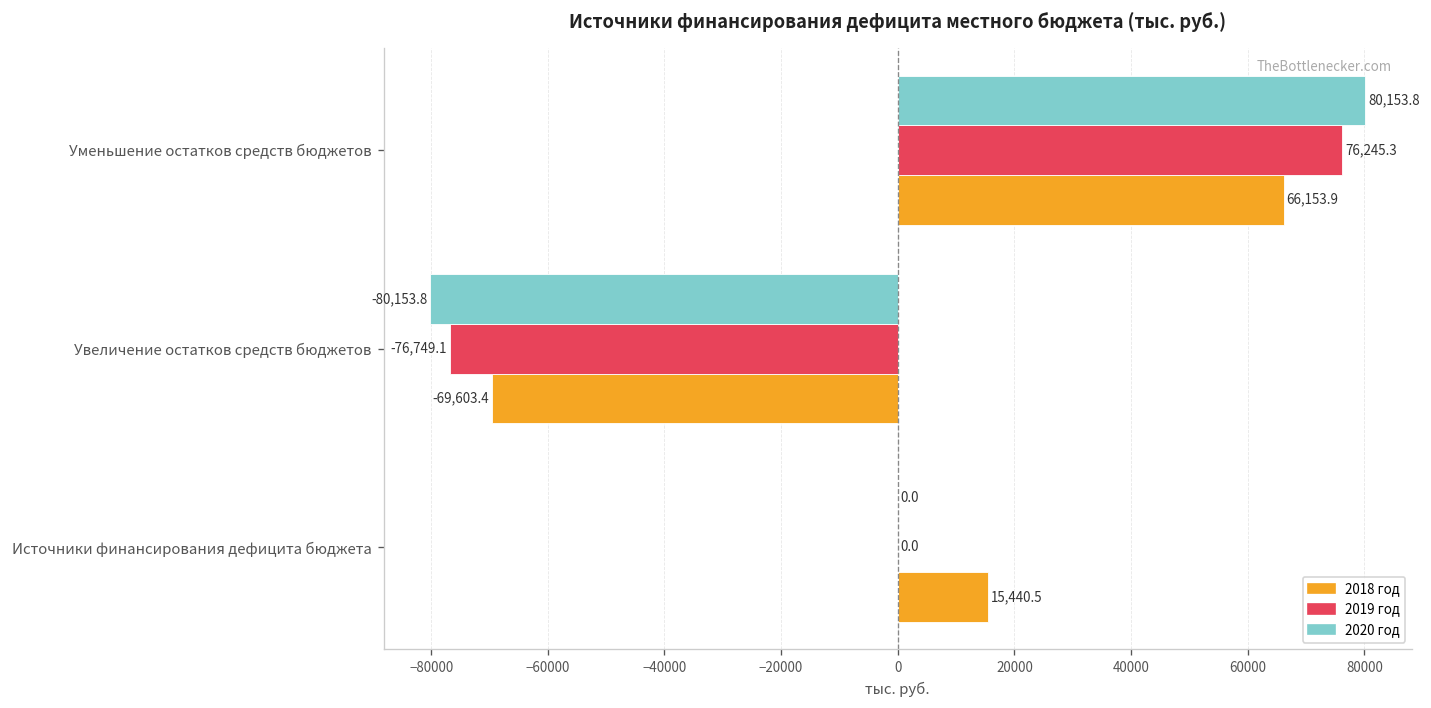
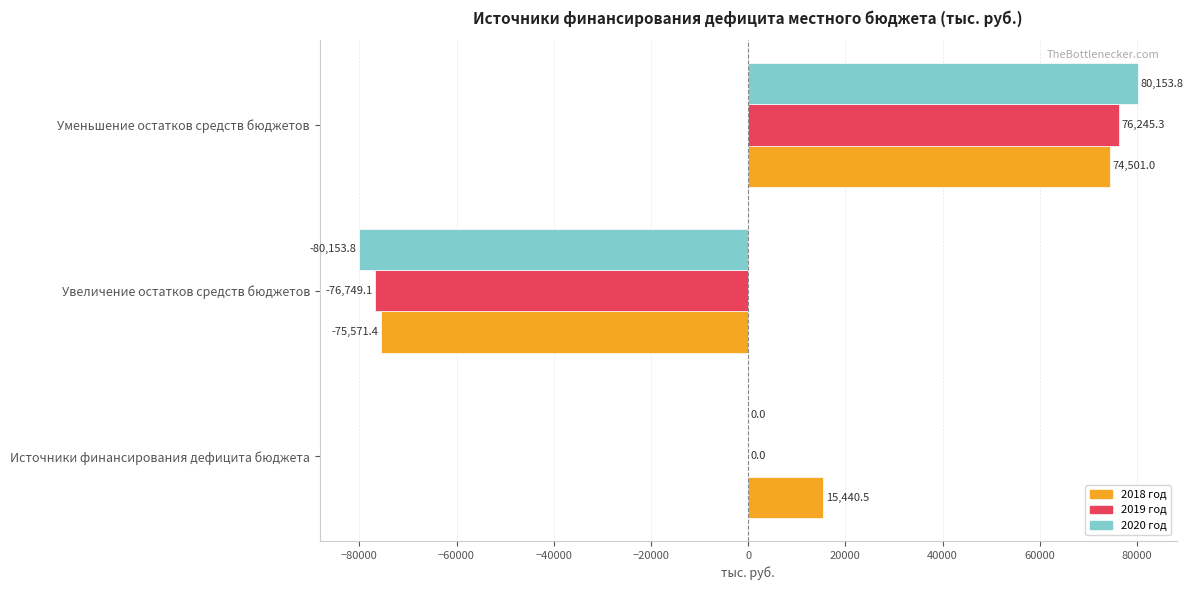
2018 год, Уменьшение остатков средств бюджетов: 66,153.9 -> 74,501.0
2018 год, Увеличение остатков средств бюджетов: -69,603.4 -> -75,571.4
